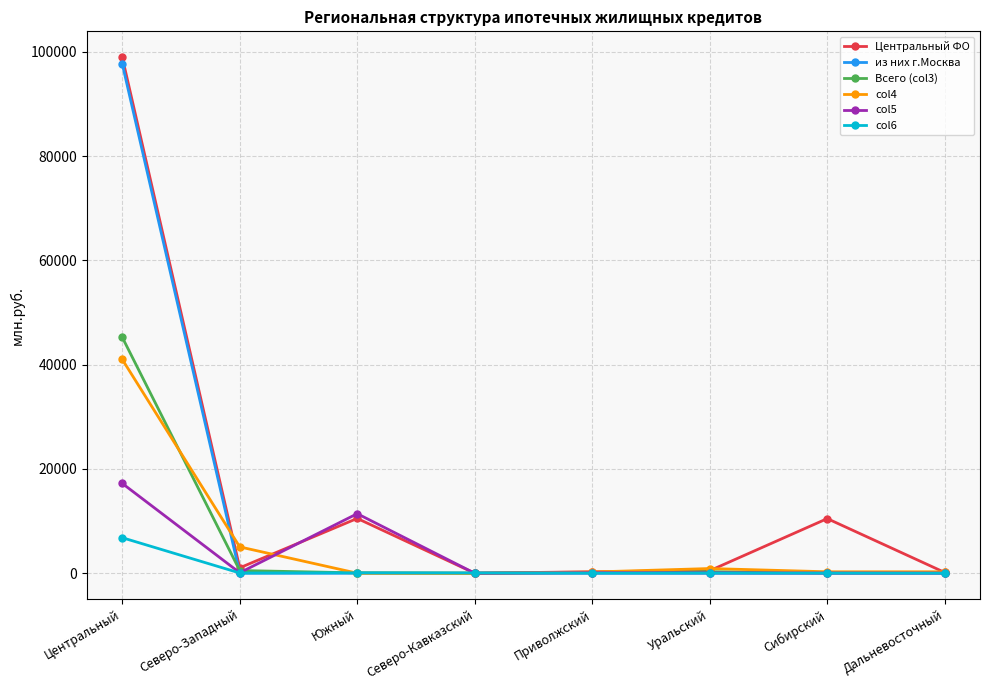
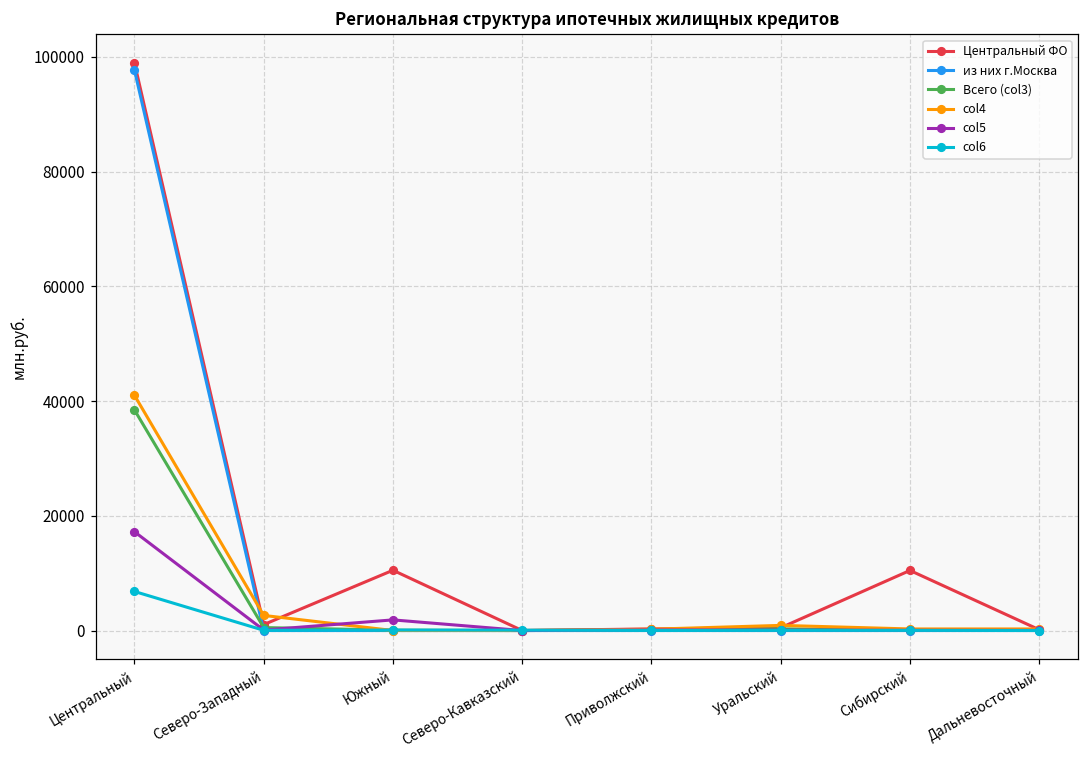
Всего (col3), Центральный: 45000 -> 38000
col4, Северо-Западный: 5000 -> 3000
col5, Южный: 11000 -> 2000
